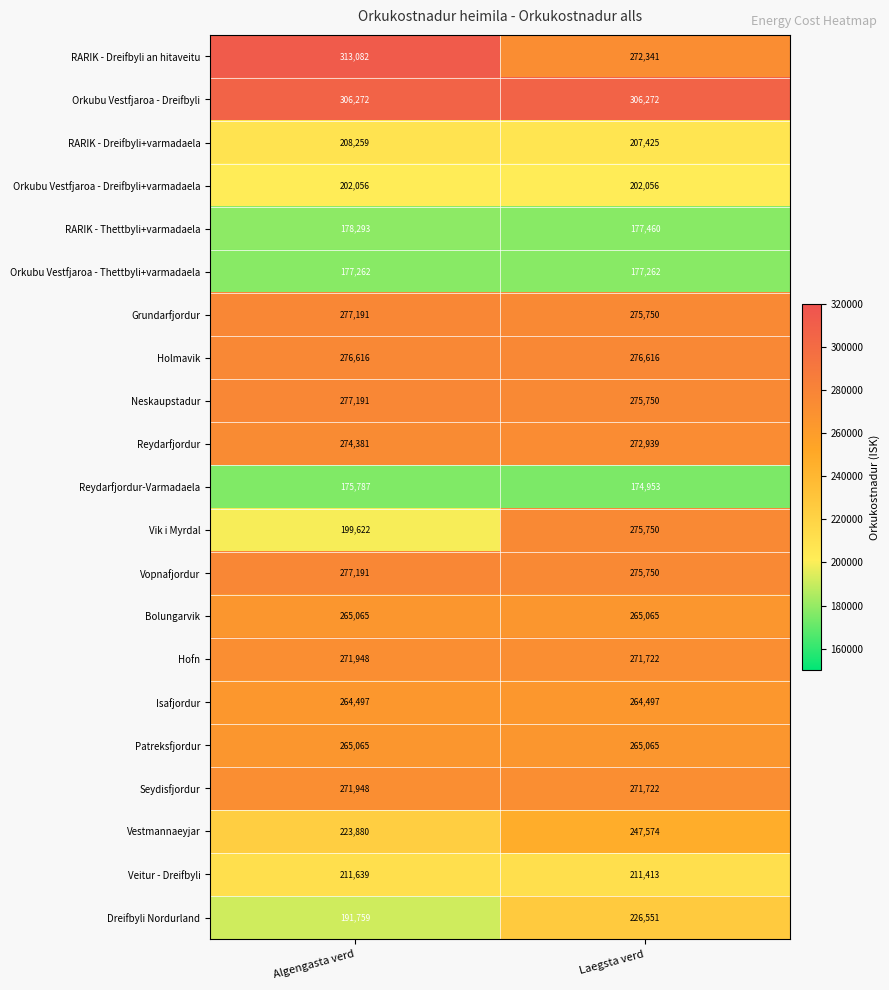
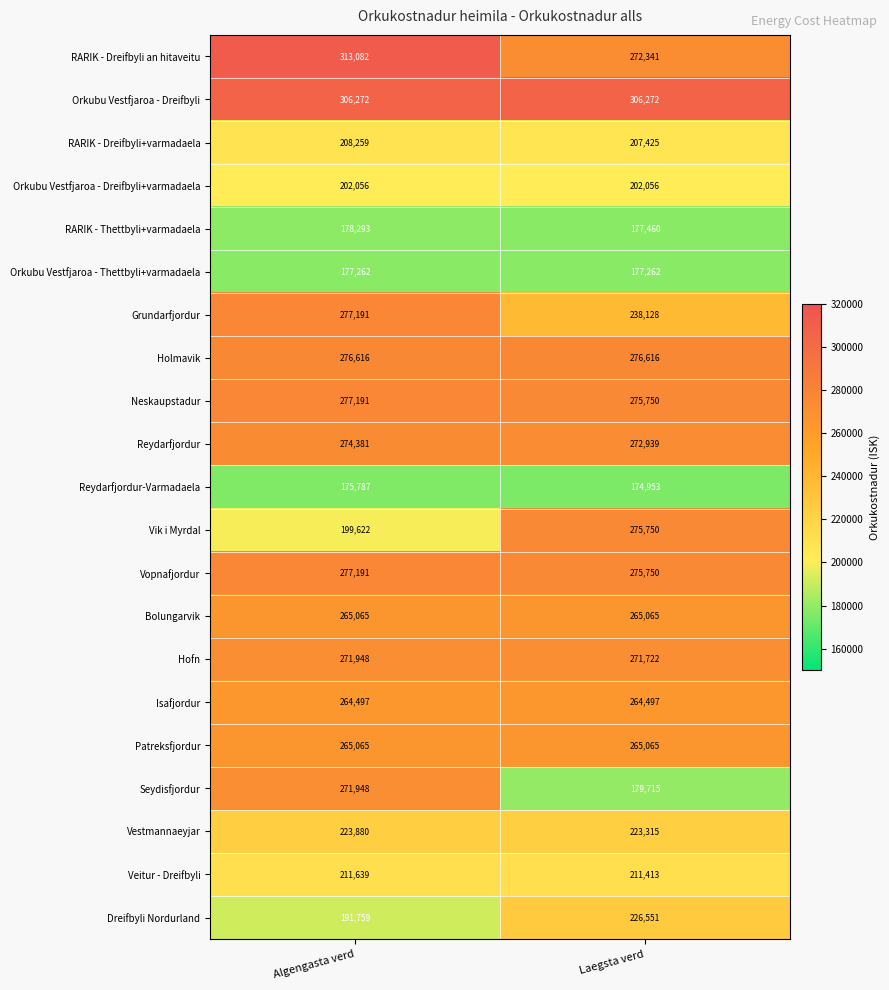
Grundarfjordur, Laegsta verd: 275,750 -> 238,128
Seydisfjordur, Laegsta verd: 271,722 -> 179,715
Vestmannaeyjar, Laegsta verd: 247,574 -> 223,315
